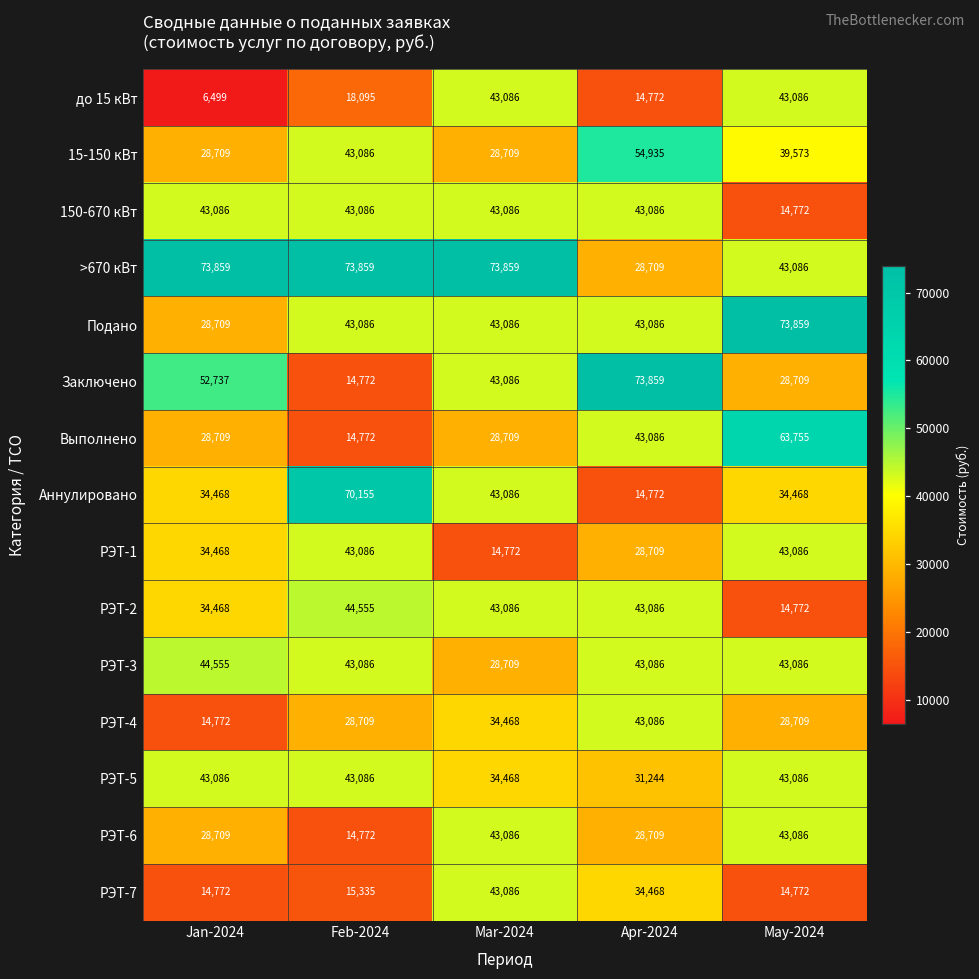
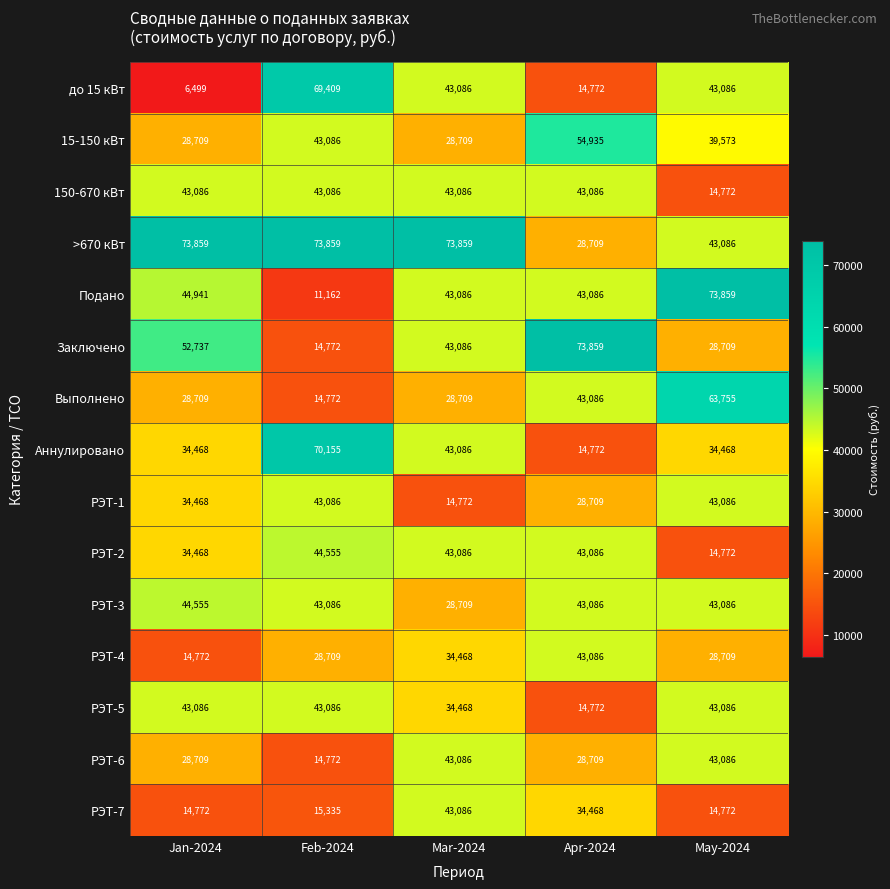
до 15 кВт, Feb-2024: 18,095 -> 69,409
Подано, Jan-2024: 28,709 -> 44,941
Подано, Feb-2024: 43,086 -> 11,162
РЭТ-5, Apr-2024: 31,244 -> 14,772
